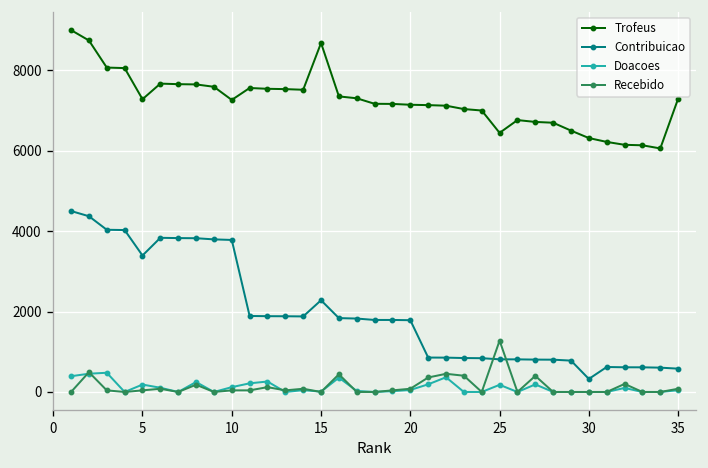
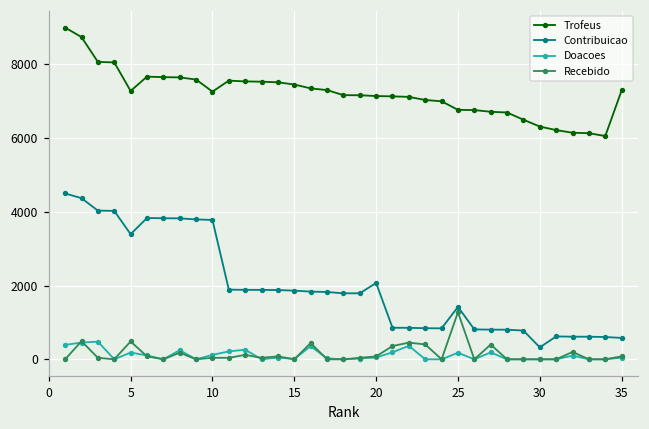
Recebido, 5: 0 -> 500
Trofeus, 15: 8700 -> 7500
Contribuicao, 15: 2300 -> 1900
Contribuicao, 20: 1800 -> 2100
Trofeus, 25: 6400 -> 6800
Contribuicao, 25: 800 -> 1400
